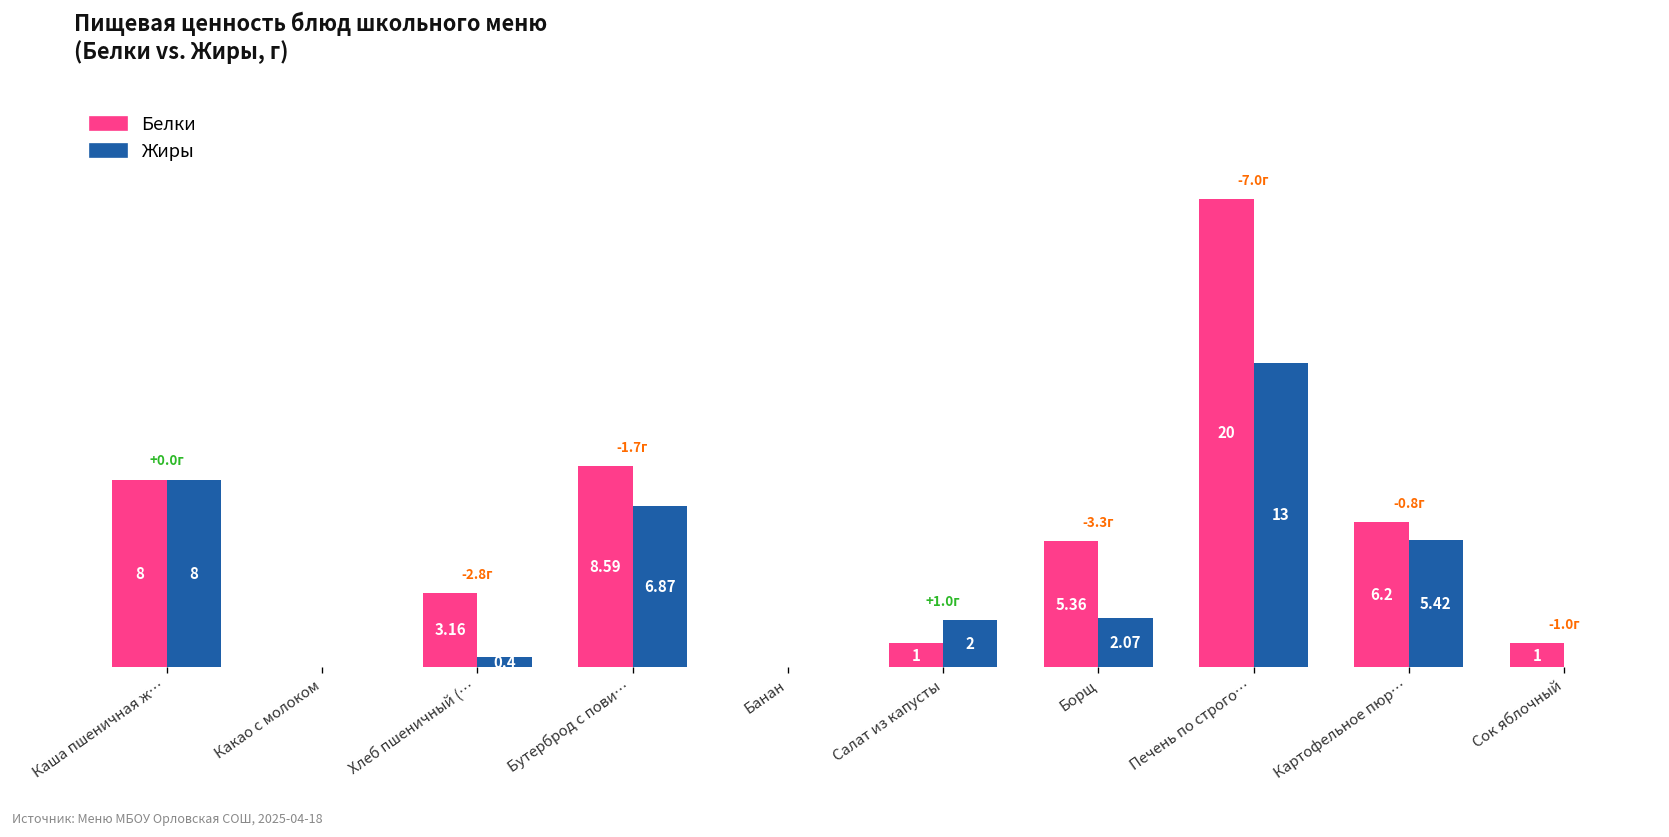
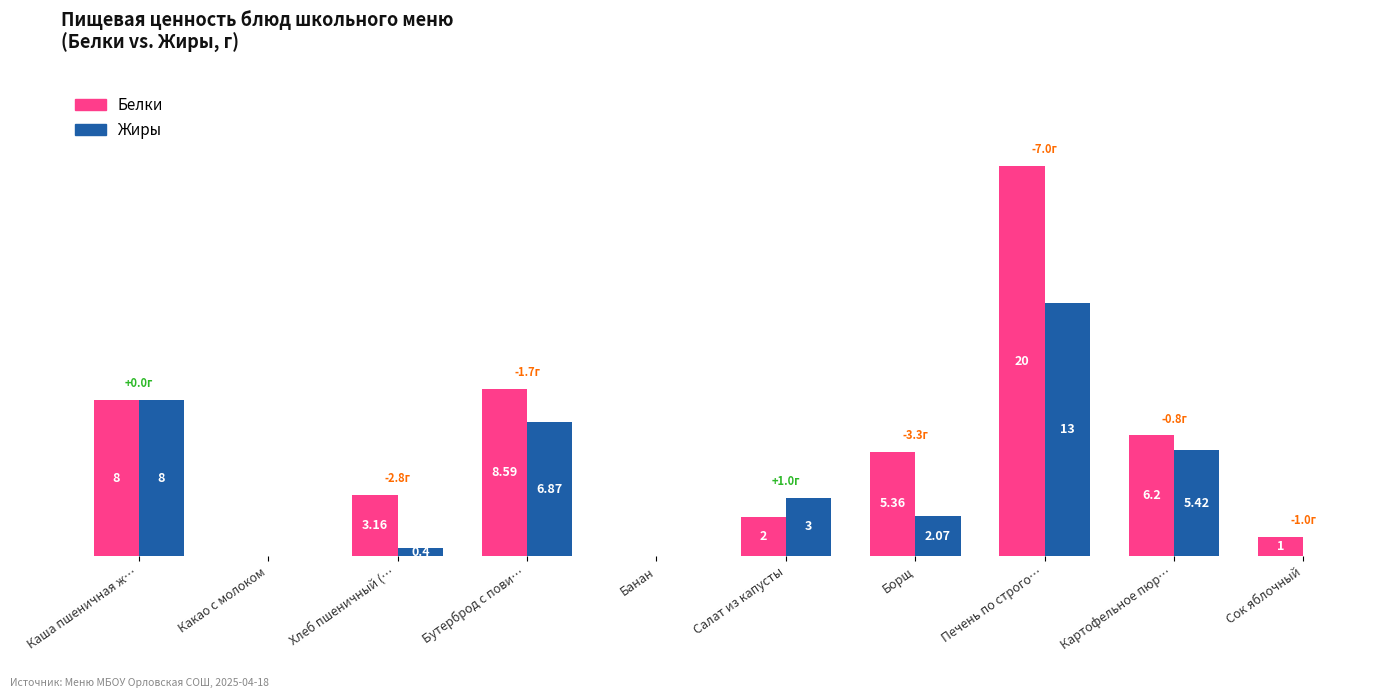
Белки, Салат из капусты: 1 -> 2
Жиры, Салат из капусты: 2 -> 3
